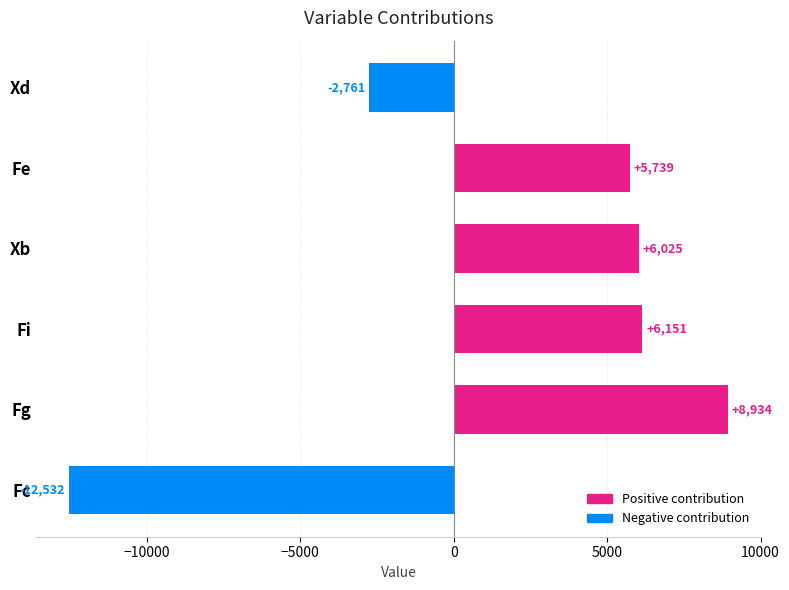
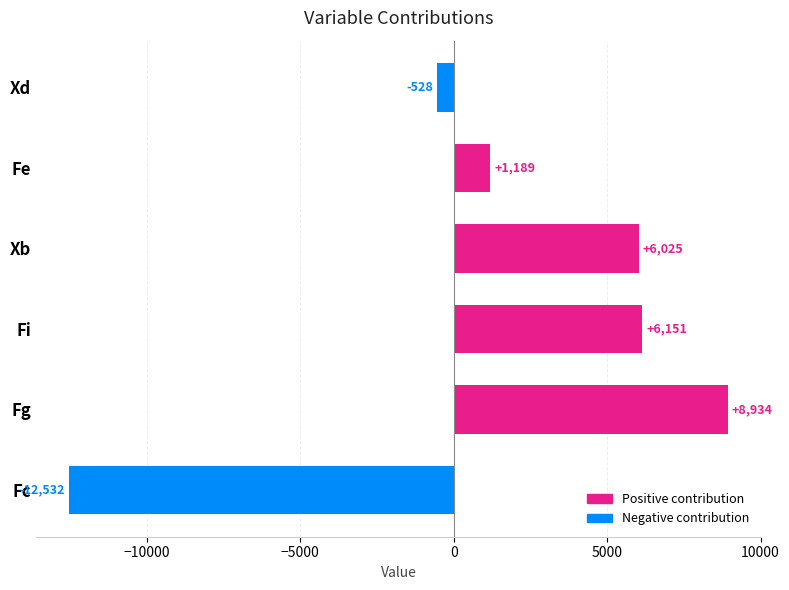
Xd: -2,761 -> -528
Fe: +5,739 -> +1,189
